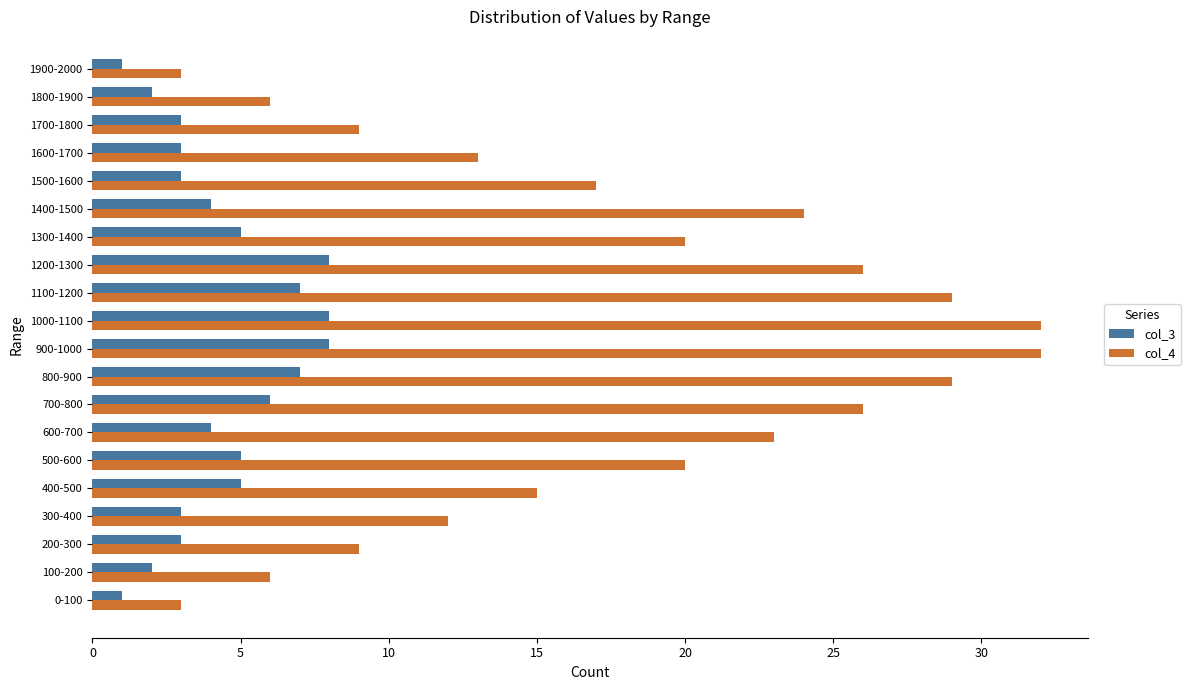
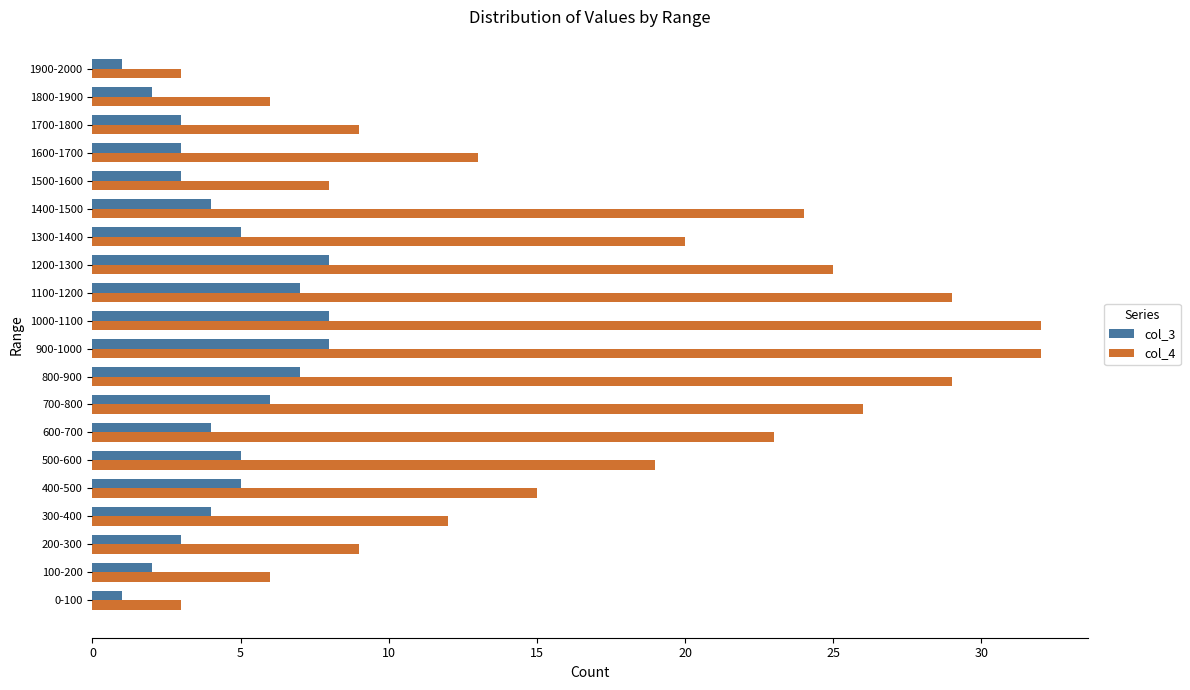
col_4, 1500-1600: 17 -> 8
col_4, 1200-1300: 26 -> 25
col_4, 500-600: 20 -> 19
col_3, 300-400: 3 -> 4
